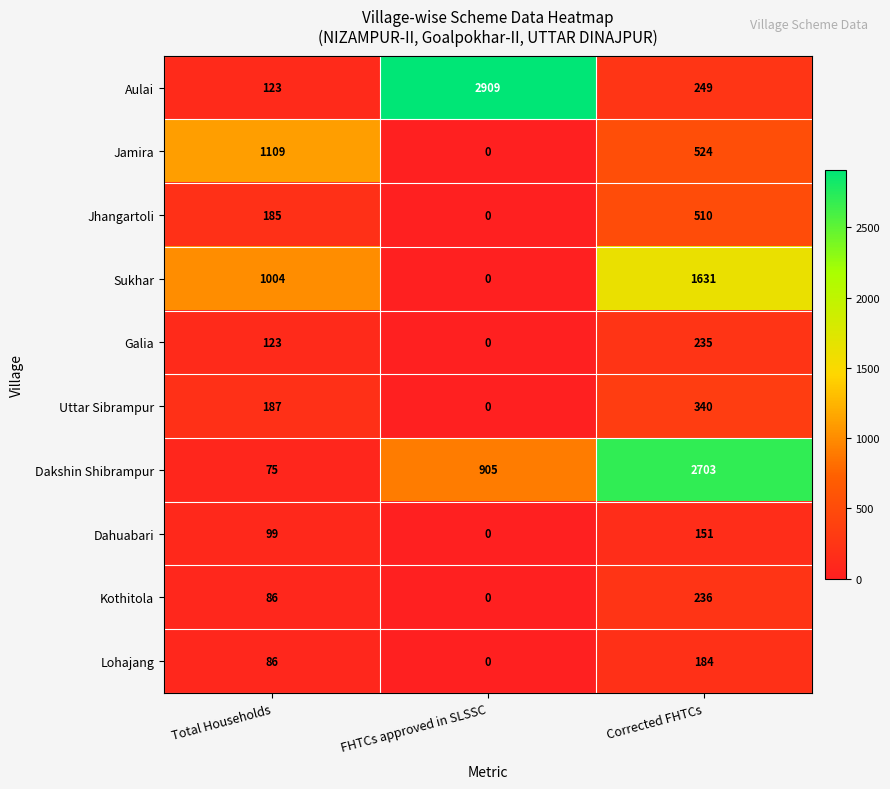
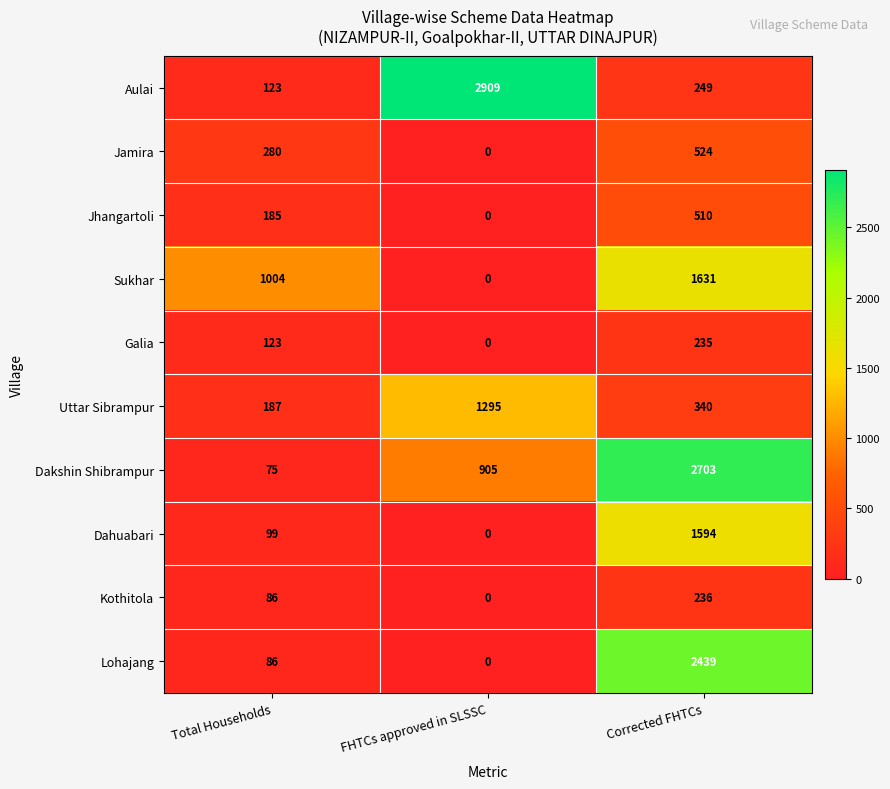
Jamira, Total Households: 1109 -> 280
Uttar Sibrampur, FHTCs approved in SLSSC: 0 -> 1295
Dahuabari, Corrected FHTCs: 151 -> 1594
Lohajang, Corrected FHTCs: 184 -> 2439
